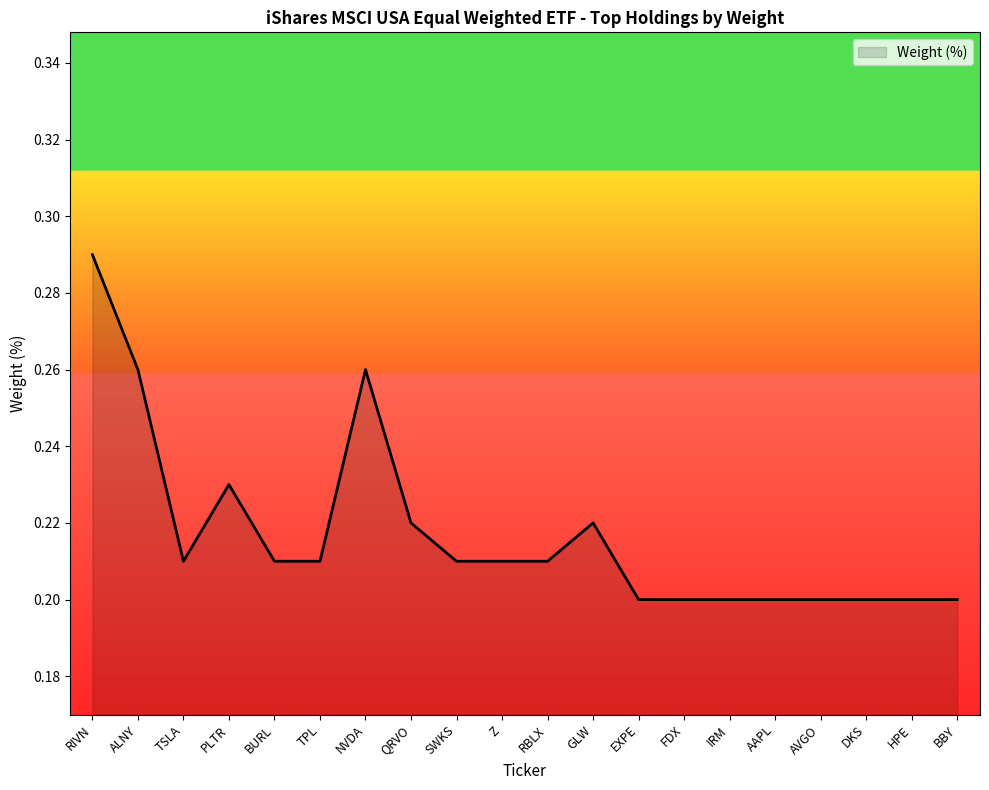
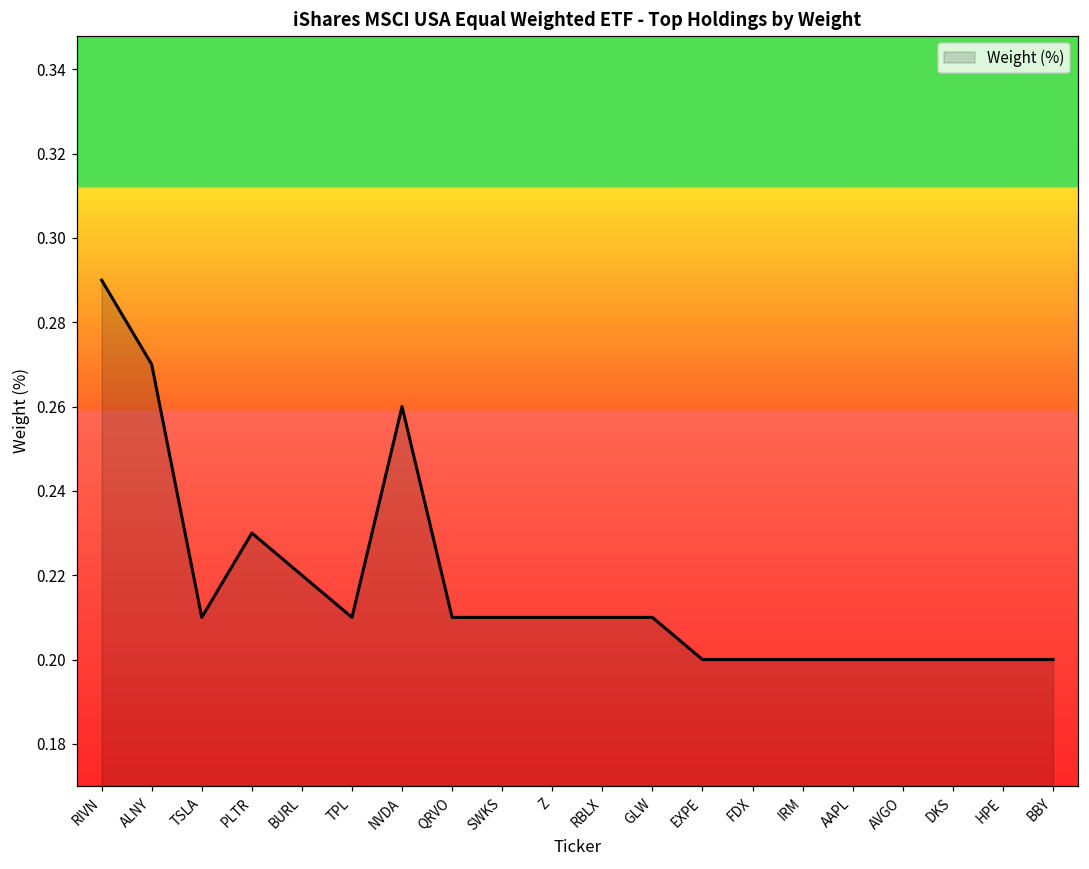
ALNY: 0.26 -> 0.27
BURL: 0.21 -> 0.22
QRVO: 0.22 -> 0.21
GLW: 0.22 -> 0.21
